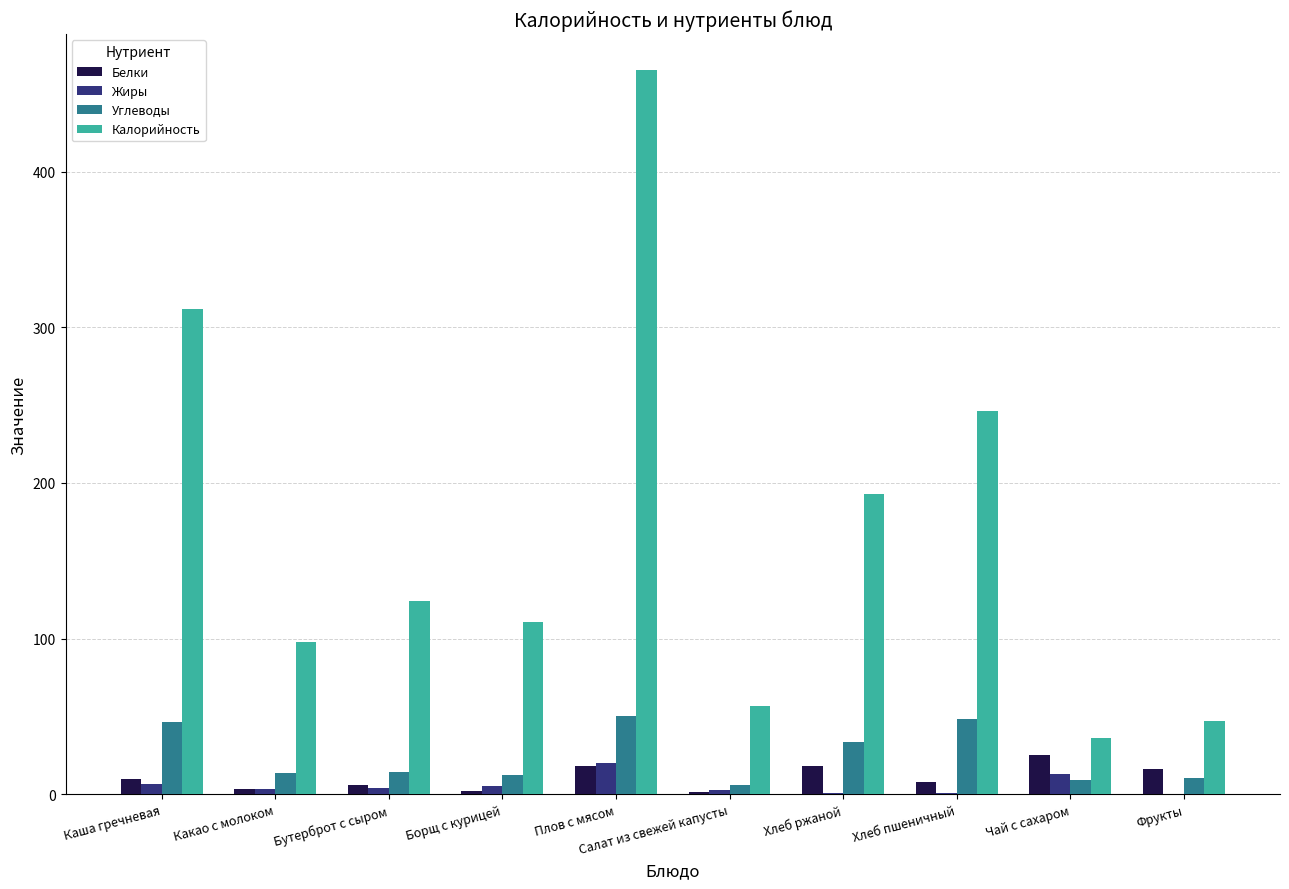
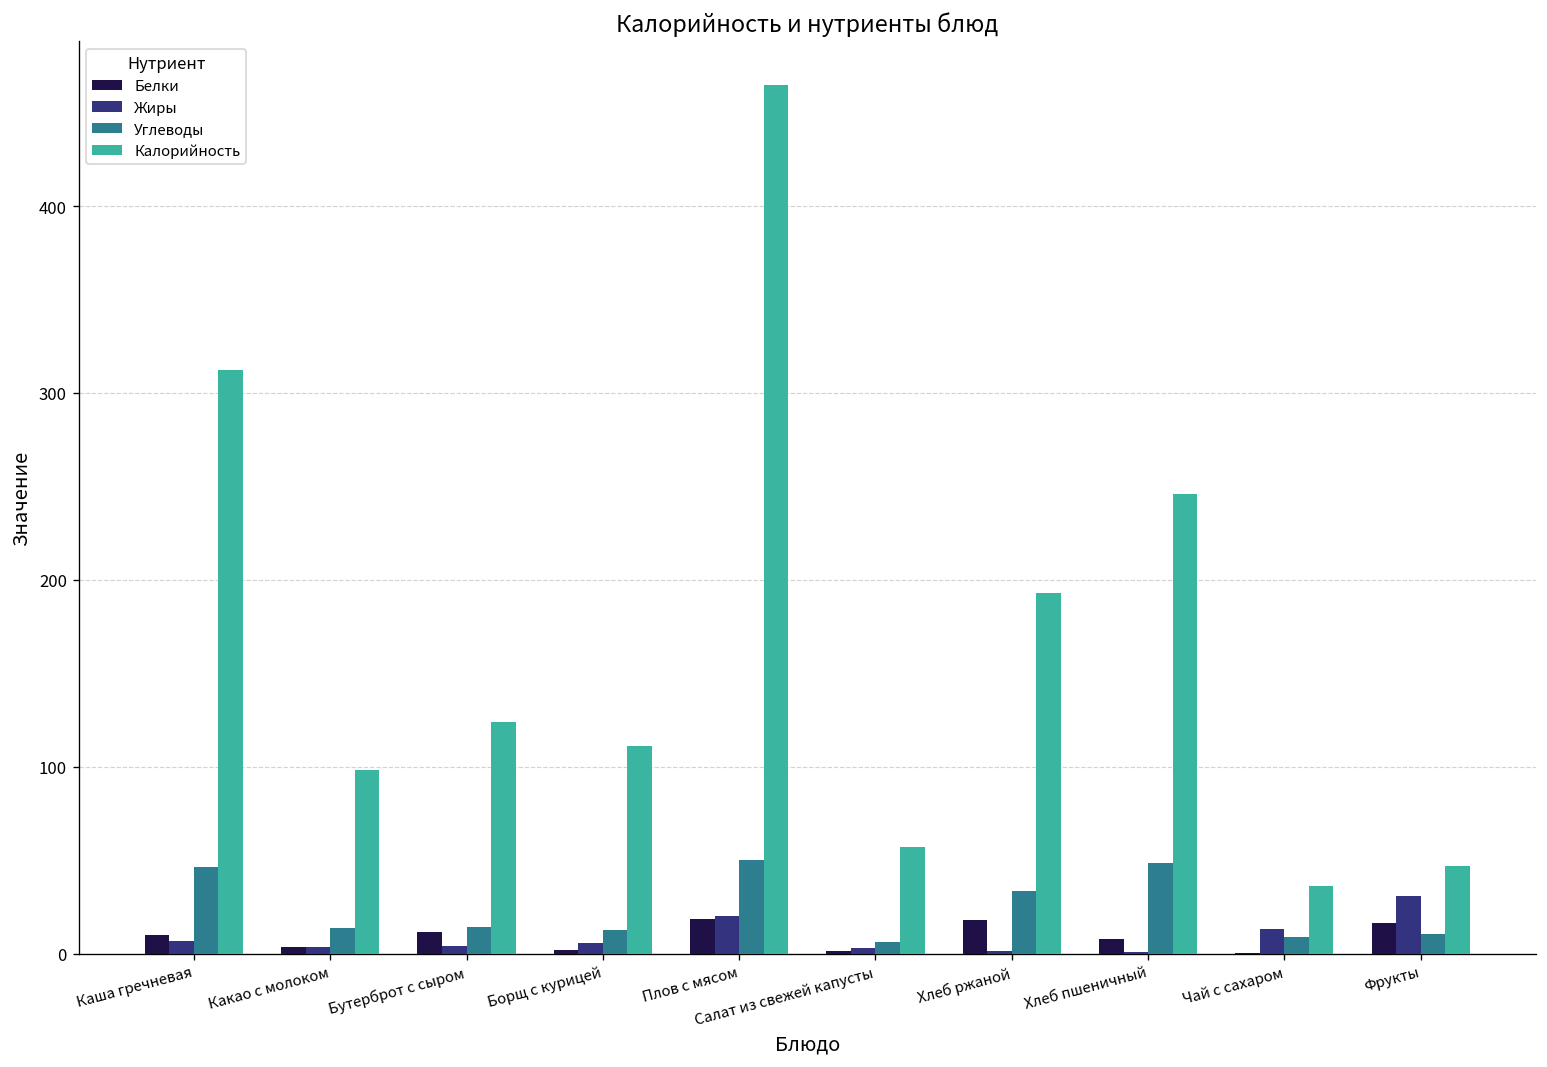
Белки, Бутерброт с сыром: 6 -> 12
Белки, Чай с сахаром: 26 -> 0
Жиры, Фрукты: 0 -> 31
